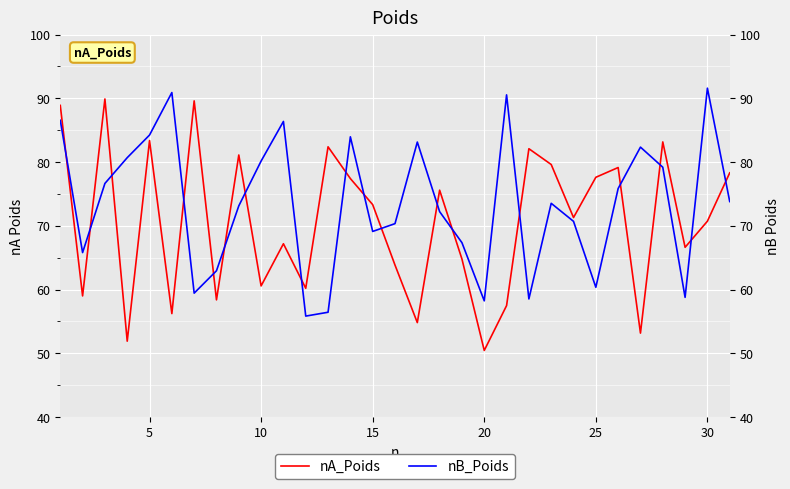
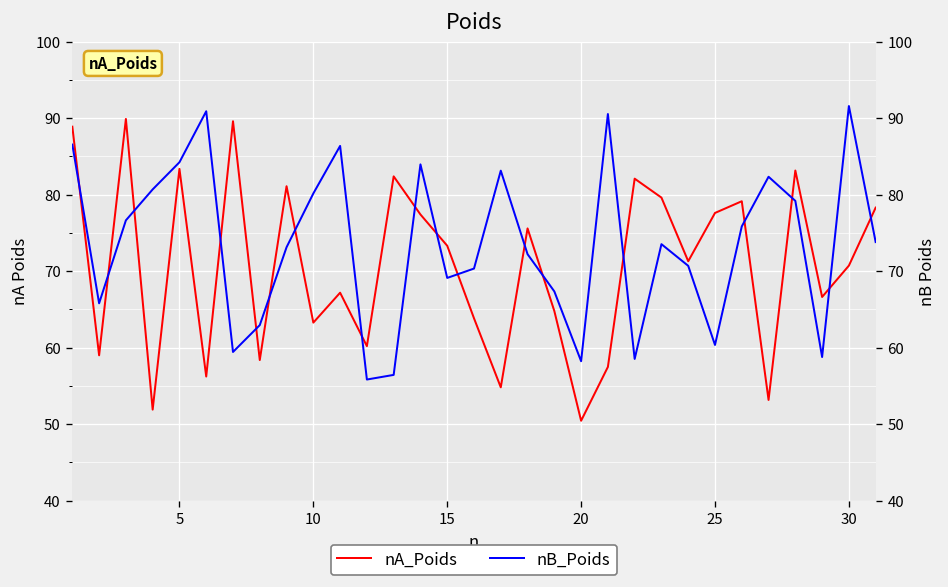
nA_Poids, 10: 61 -> 63
